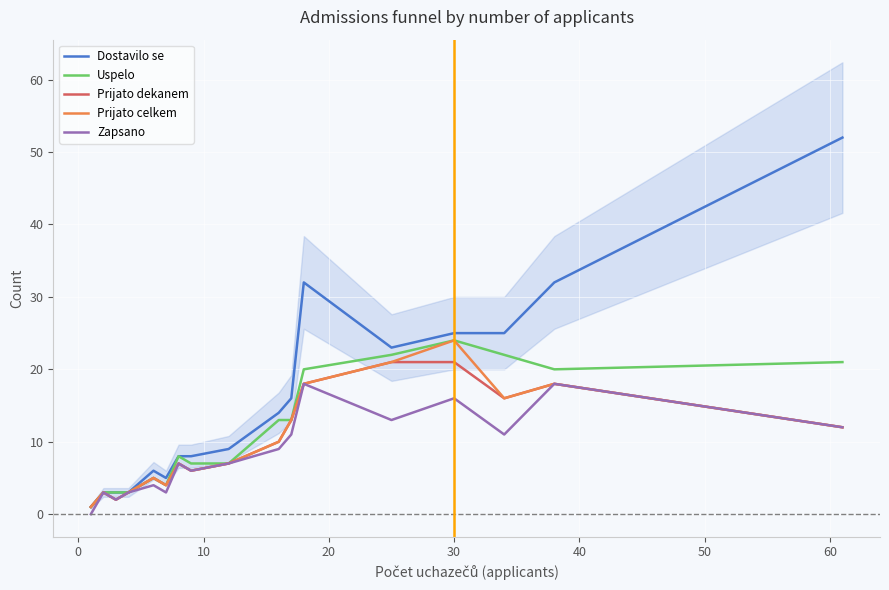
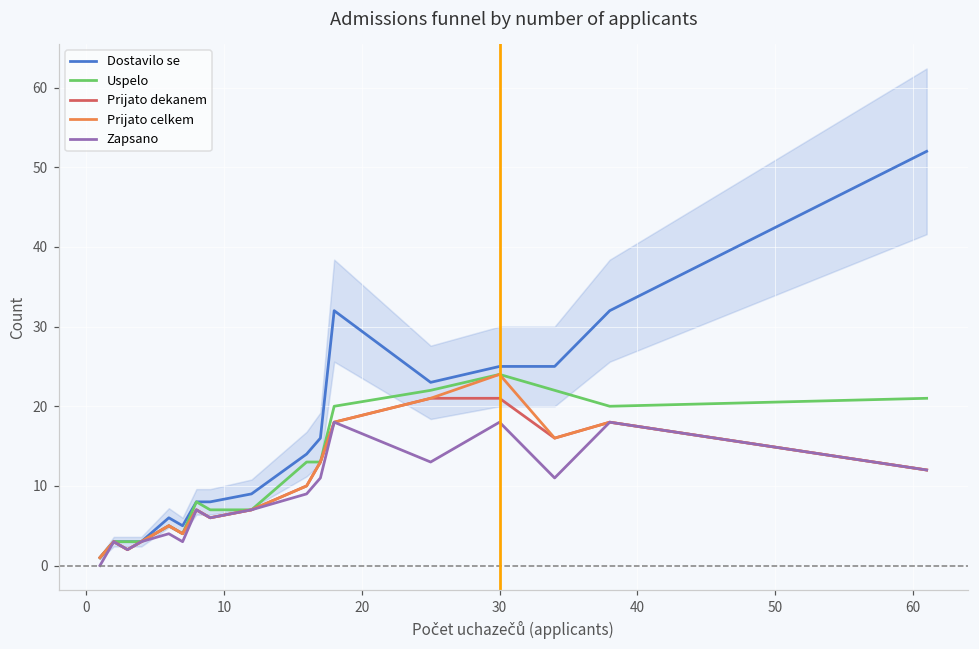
Zapsano, 30: 16 -> 18
